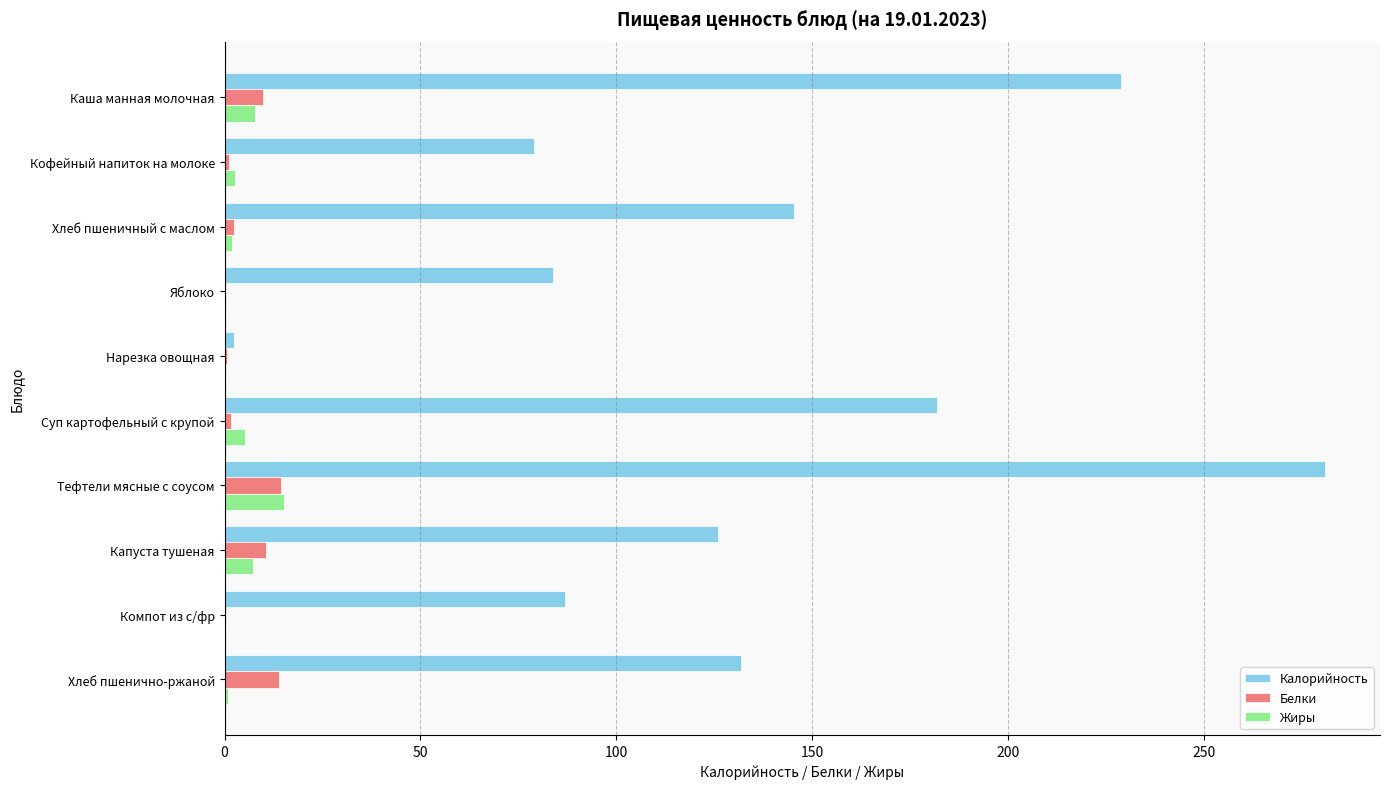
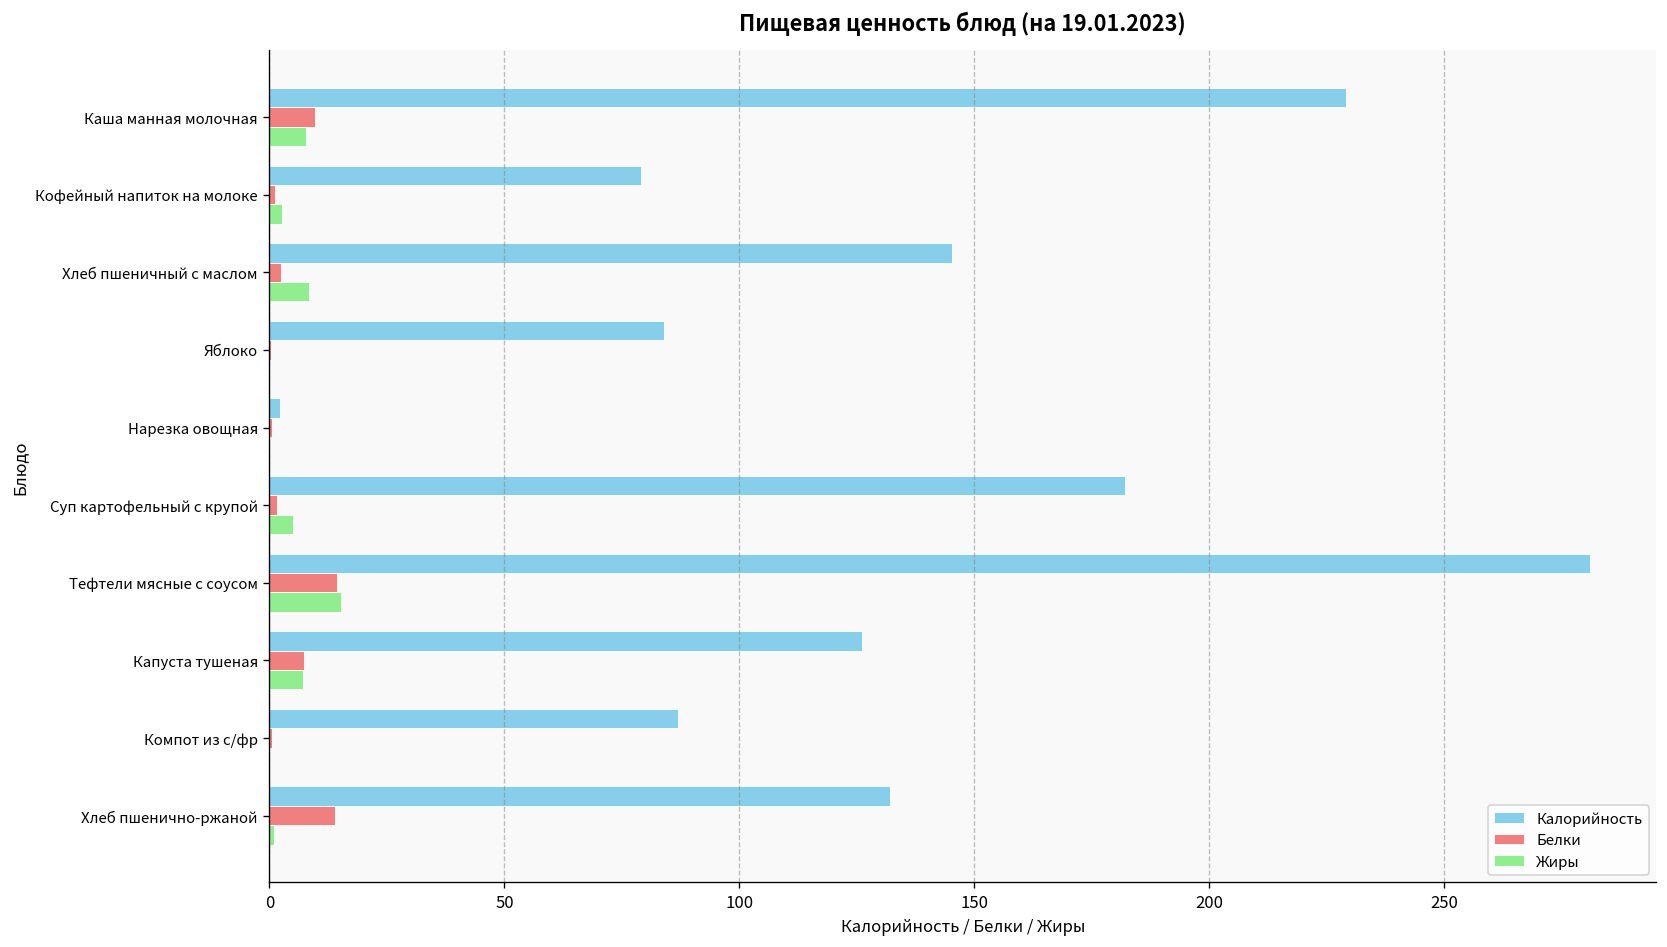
Жиры, Хлеб пшеничный с маслом: 2 -> 9
Белки, Капуста тушеная: 11 -> 7
